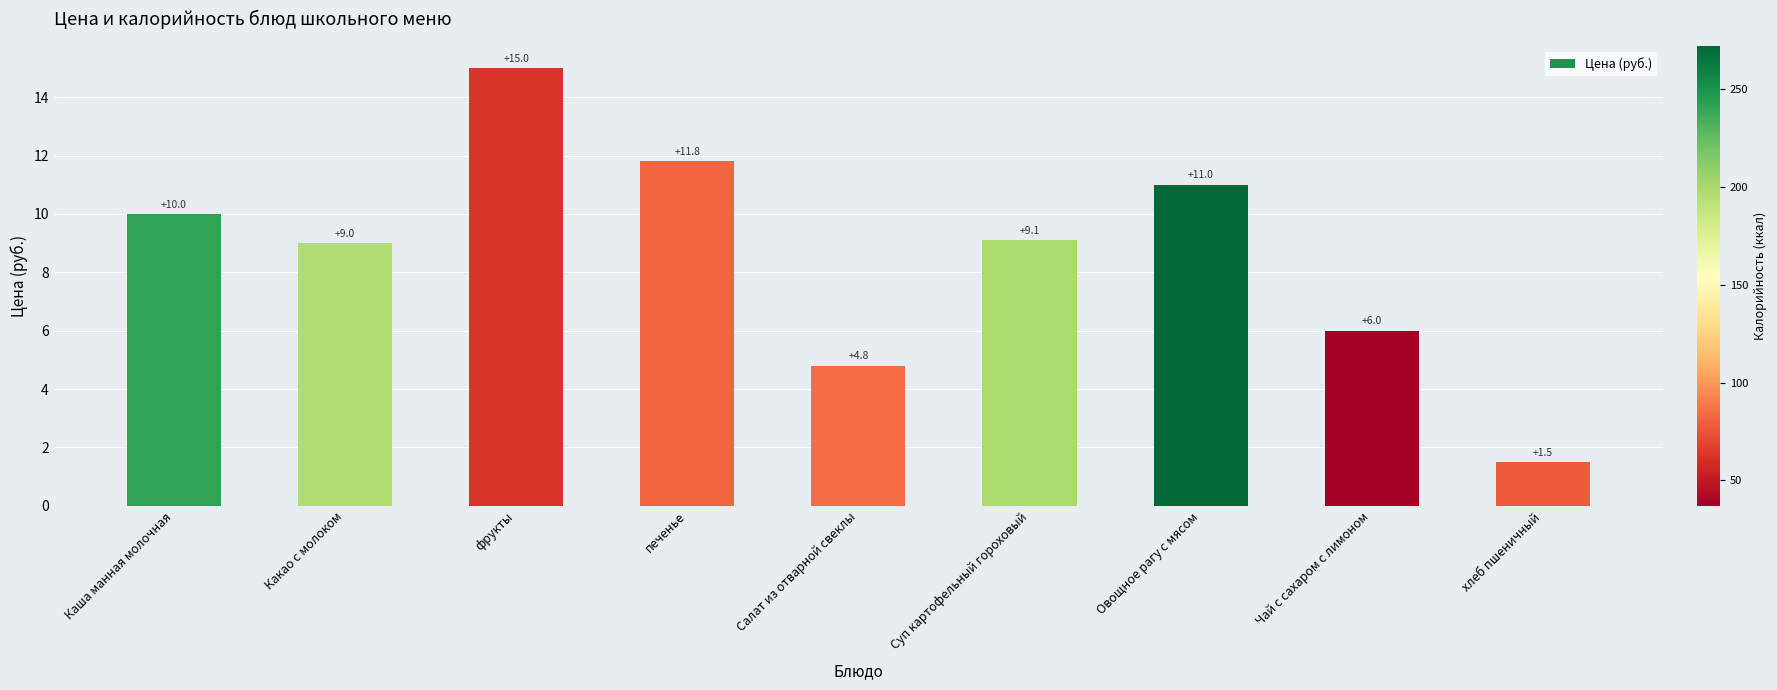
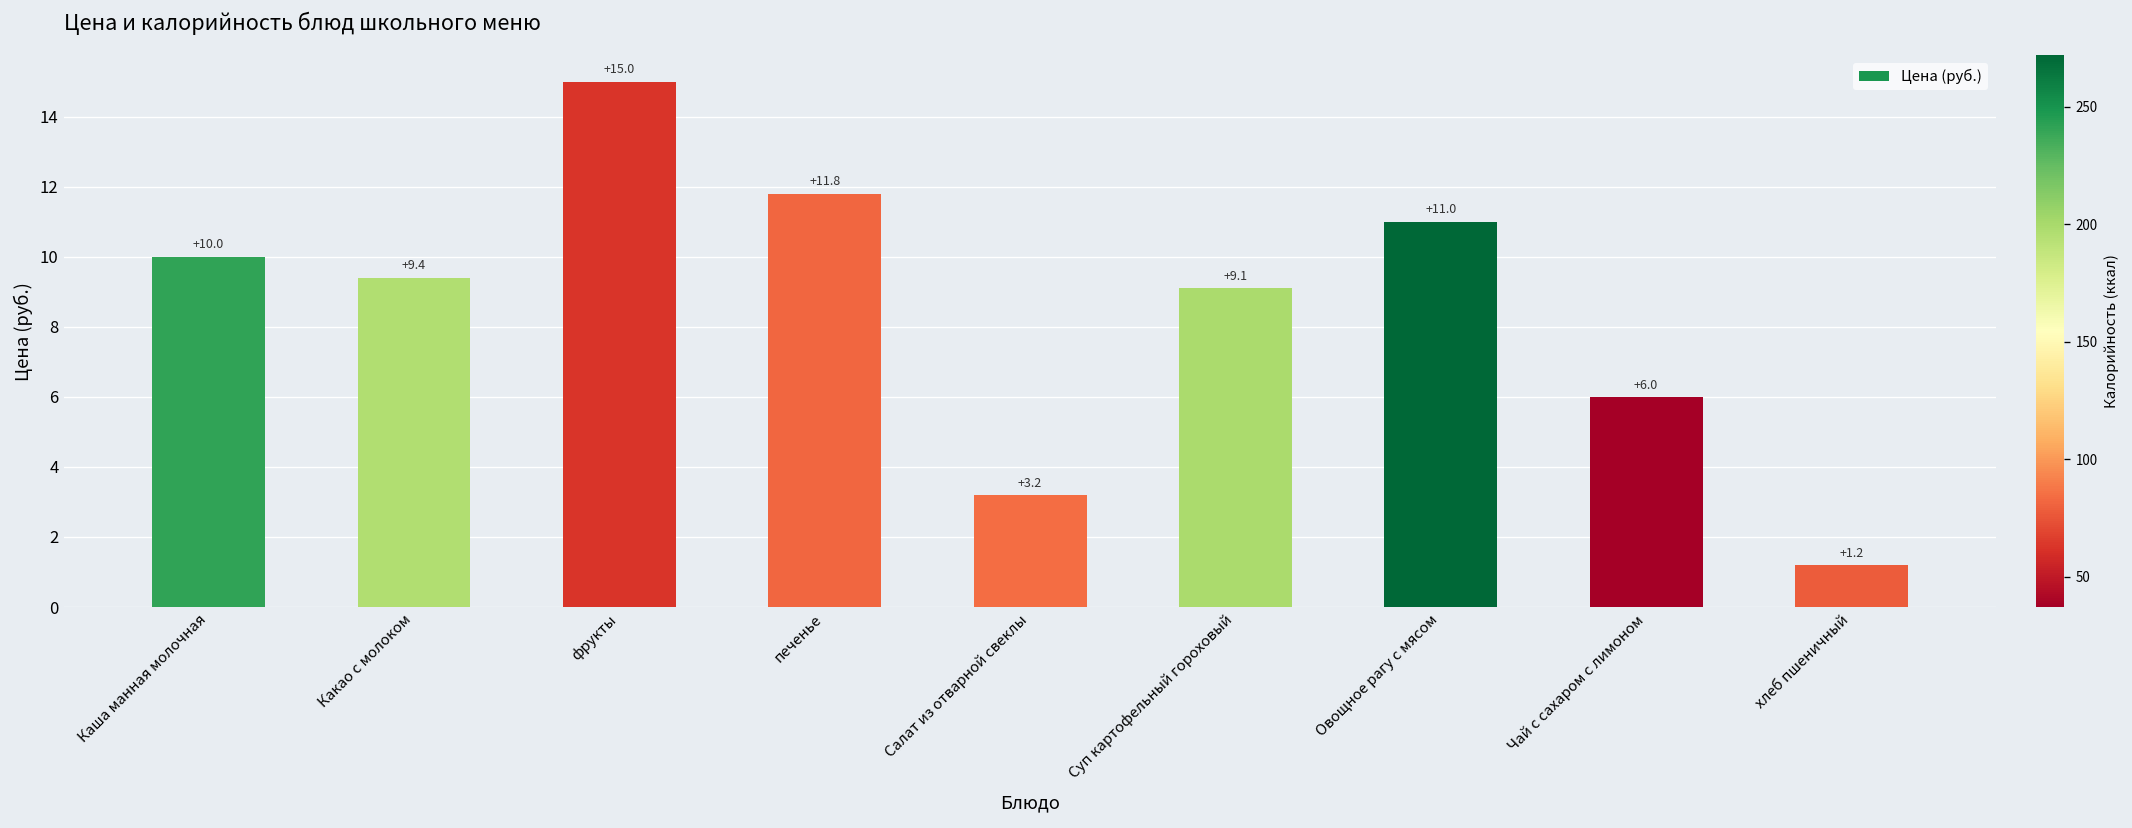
Какао с молоком: +9.0 -> +9.4
Салат из отварной свеклы: +4.8 -> +3.2
хлеб пшеничный: +1.5 -> +1.2
